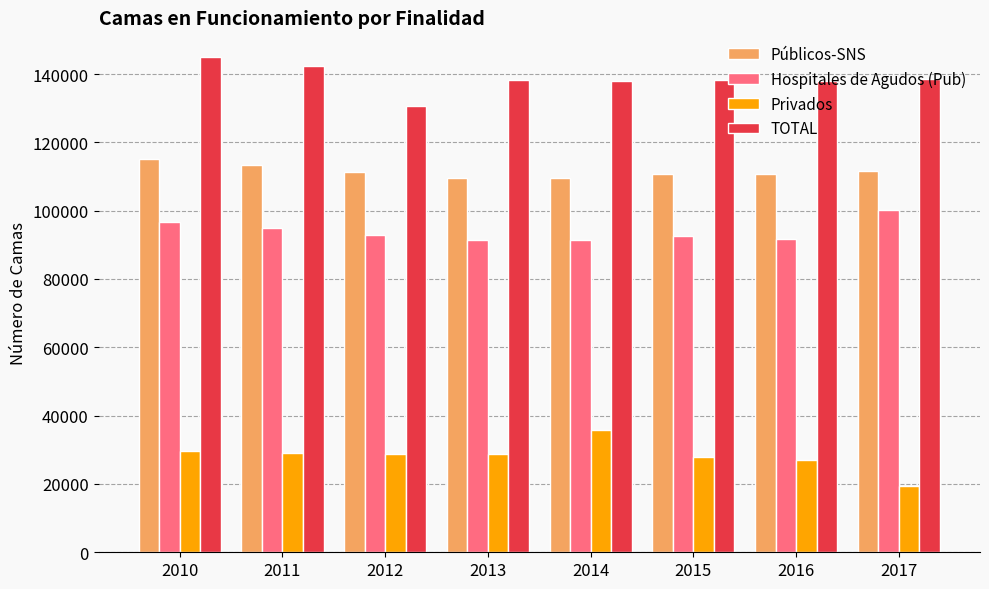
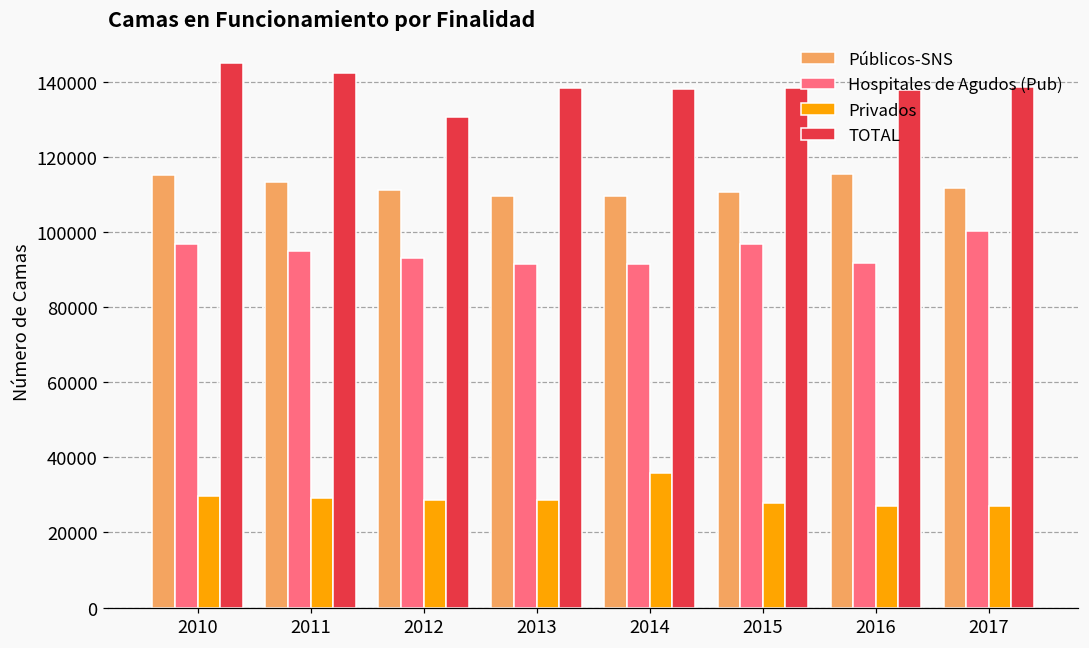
Hospitales de Agudos (Pub), 2015: 93000 -> 97000
Públicos-SNS, 2016: 111000 -> 115000
Privados, 2017: 19000 -> 27000
